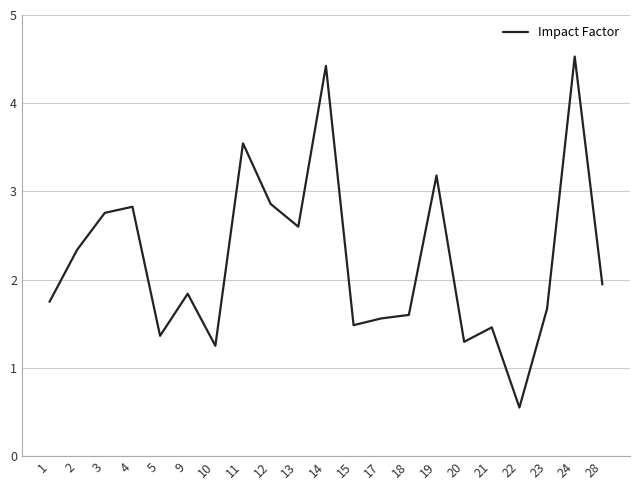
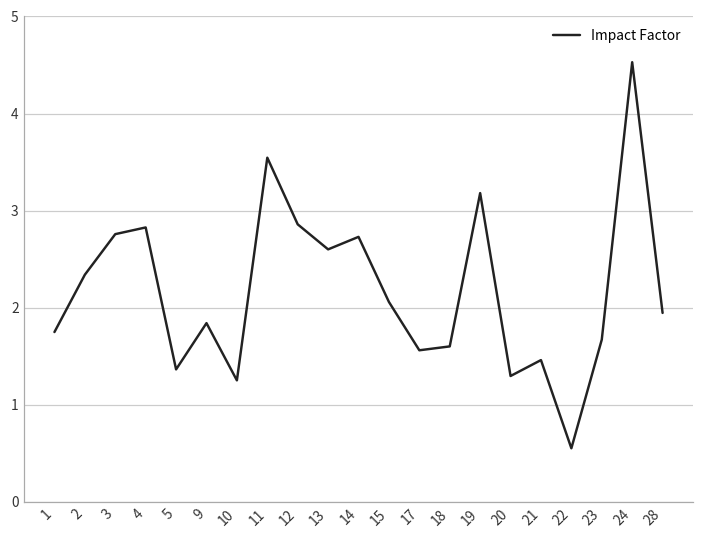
14: 4.4 -> 2.7
15: 1.5 -> 2.1
